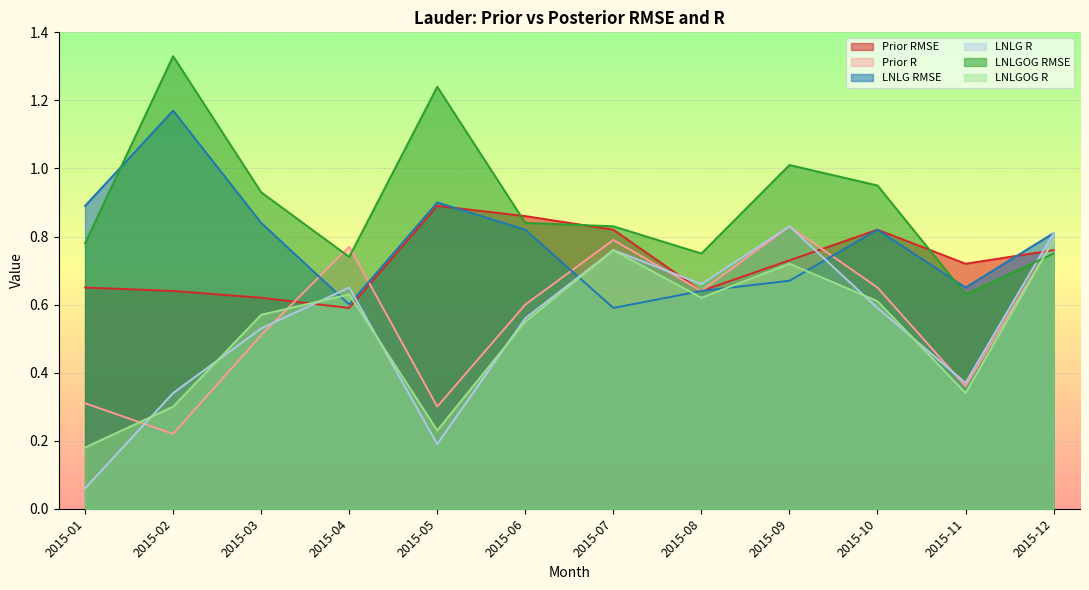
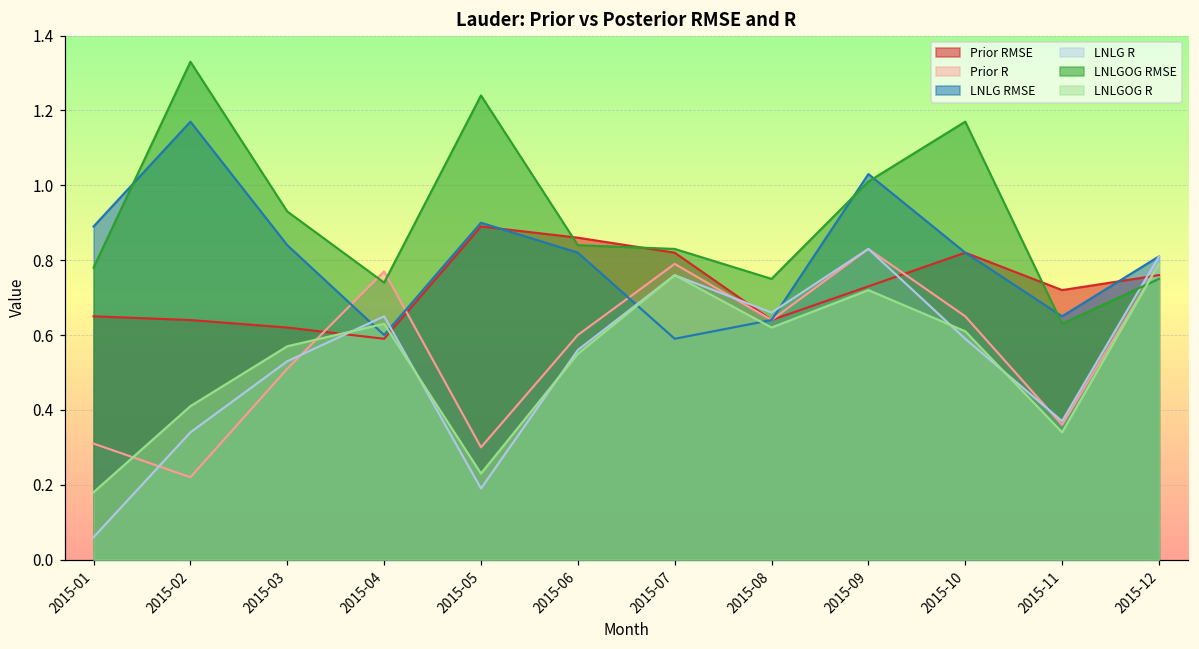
LNLGOG R, 2015-02: 0.30 -> 0.41
LNLG RMSE, 2015-09: 0.67 -> 1.03
LNLGOG RMSE, 2015-10: 0.95 -> 1.17
